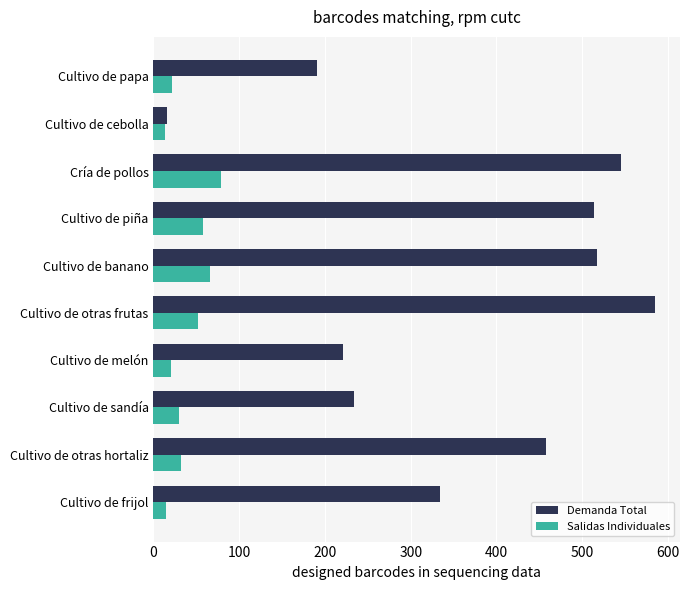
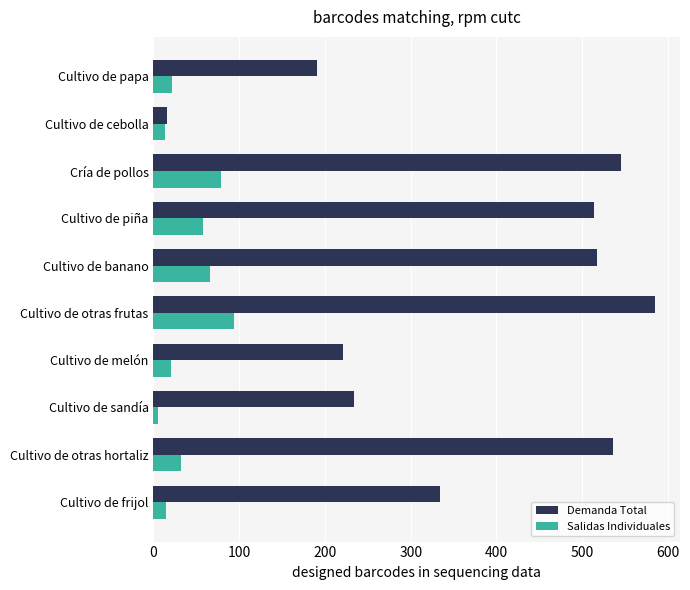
Salidas Individuales, Cultivo de otras frutas: 50 -> 90
Salidas Individuales, Cultivo de sandía: 30 -> 10
Demanda Total, Cultivo de otras hortaliz: 460 -> 540
